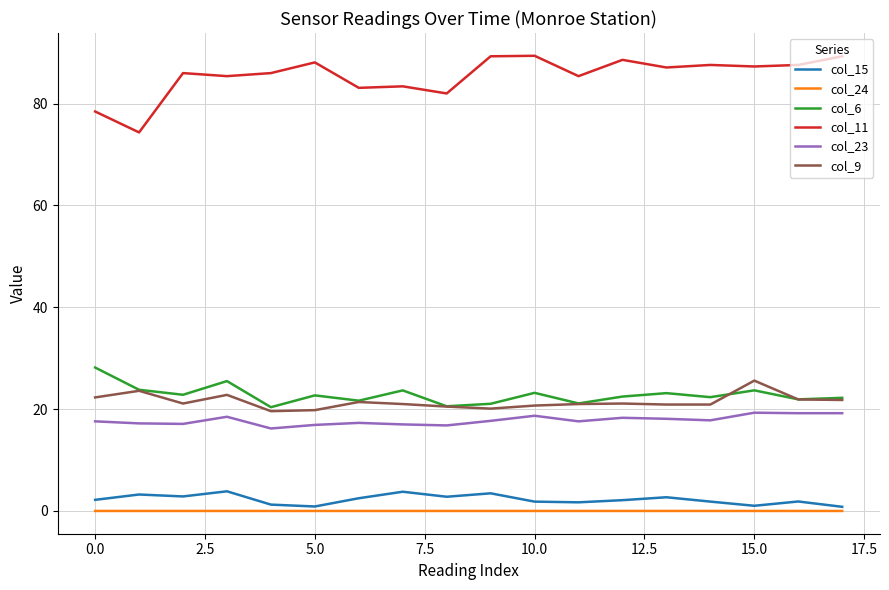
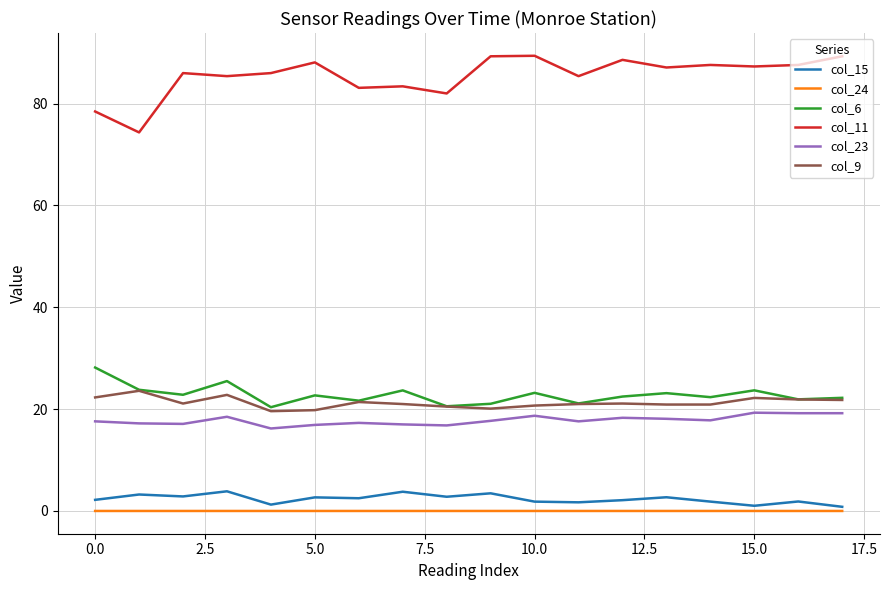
col_15, 5.0: 1 -> 3
col_9, 15.0: 26 -> 22
